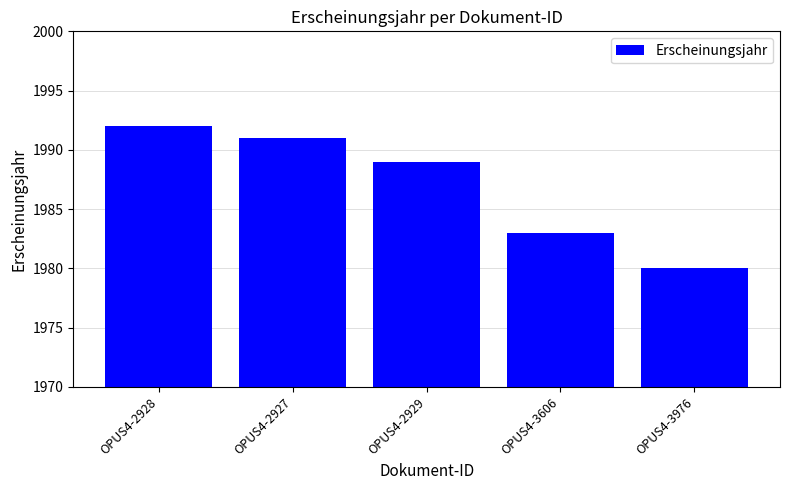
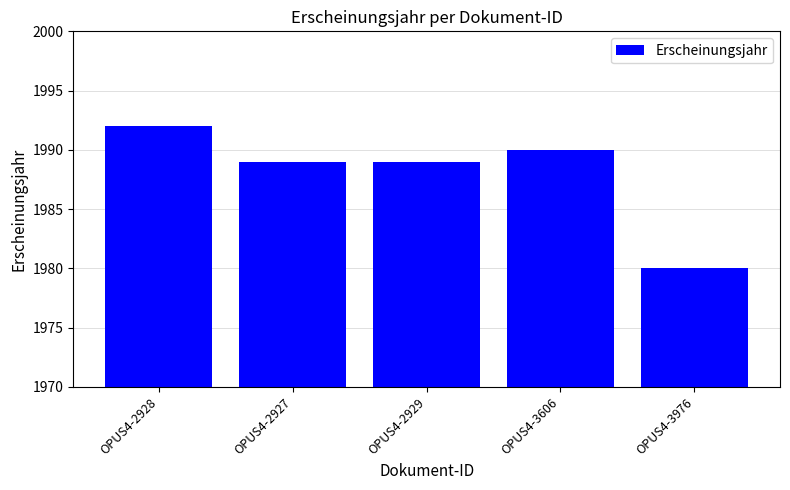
OPUS4-2927: 1991 -> 1989
OPUS4-3606: 1983 -> 1990
